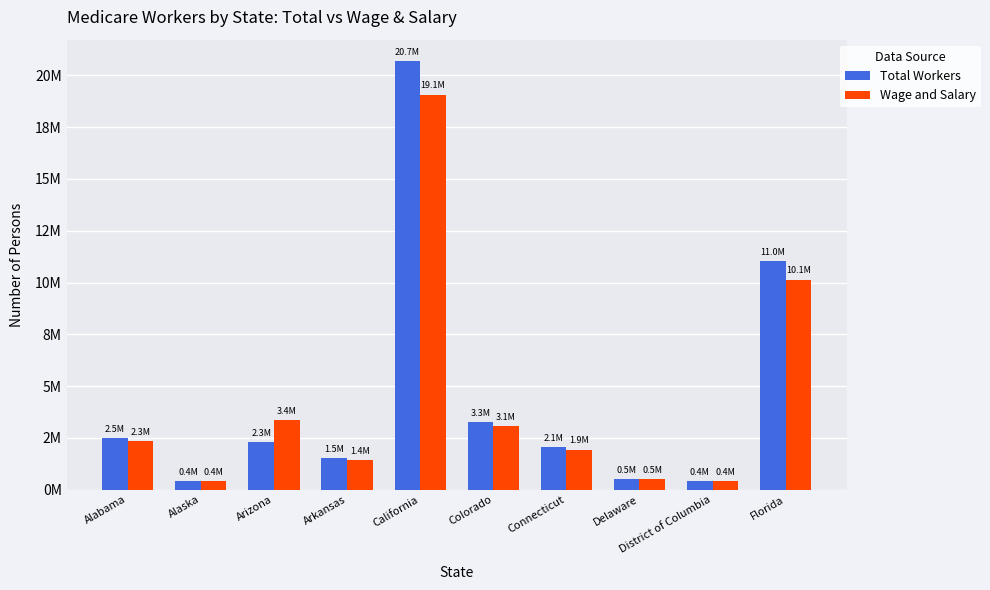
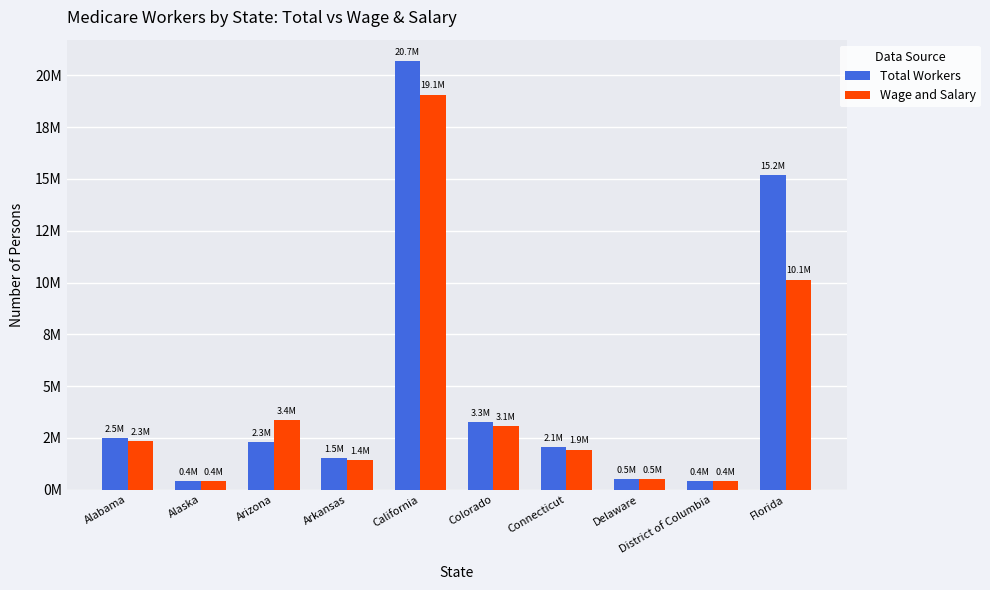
Total Workers, Florida: 11.0M -> 15.2M
